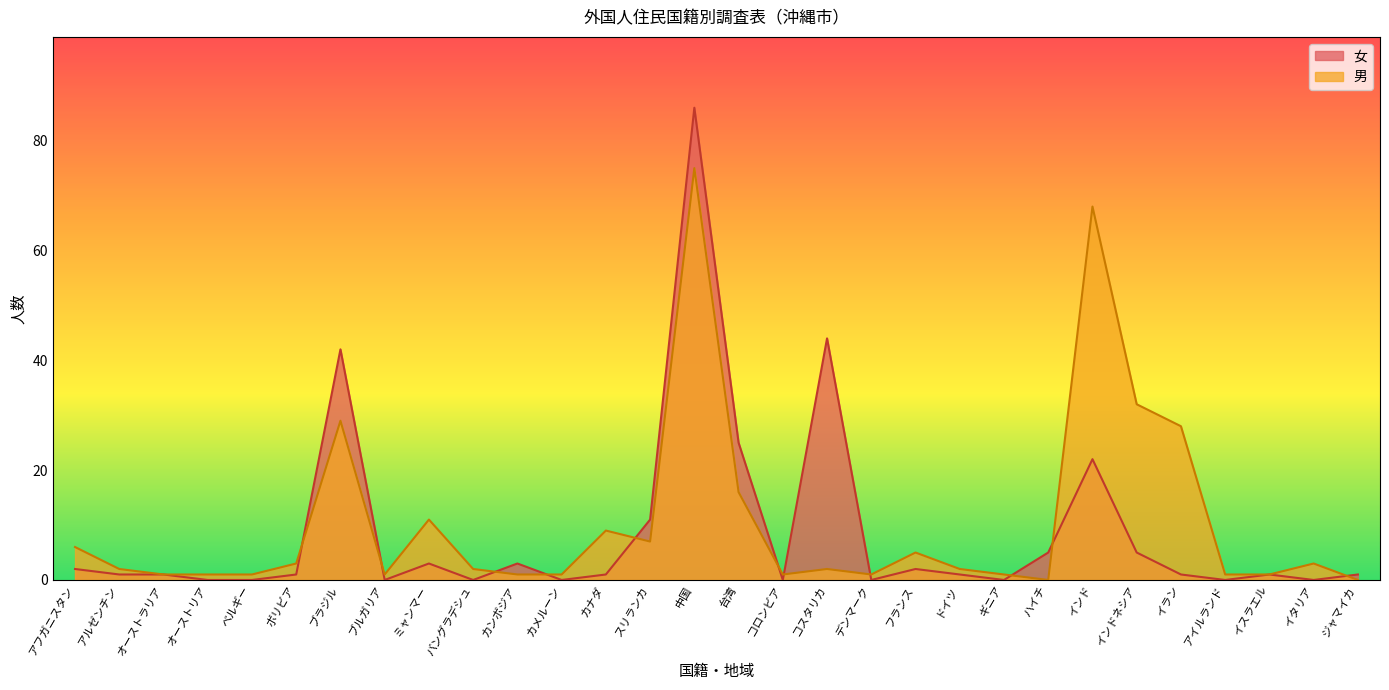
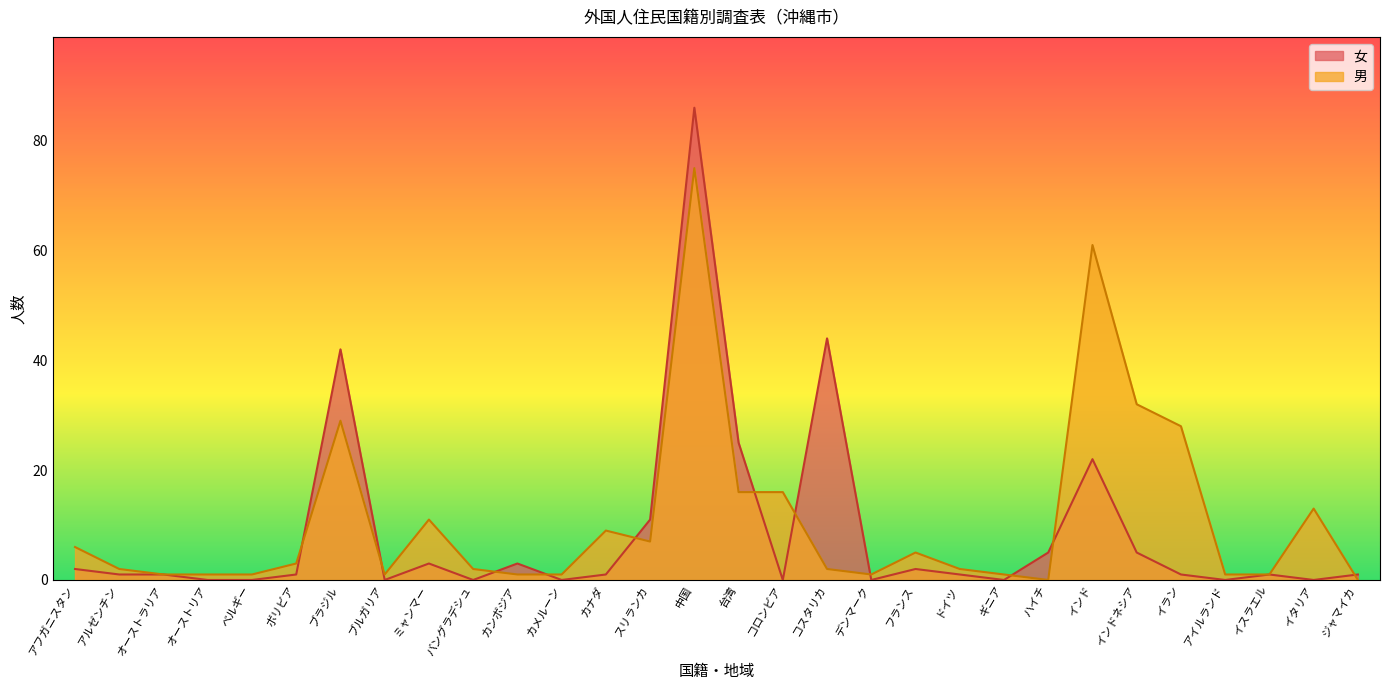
男, コロンビア: 1 -> 16
男, インド: 68 -> 61
男, イタリア: 3 -> 13
